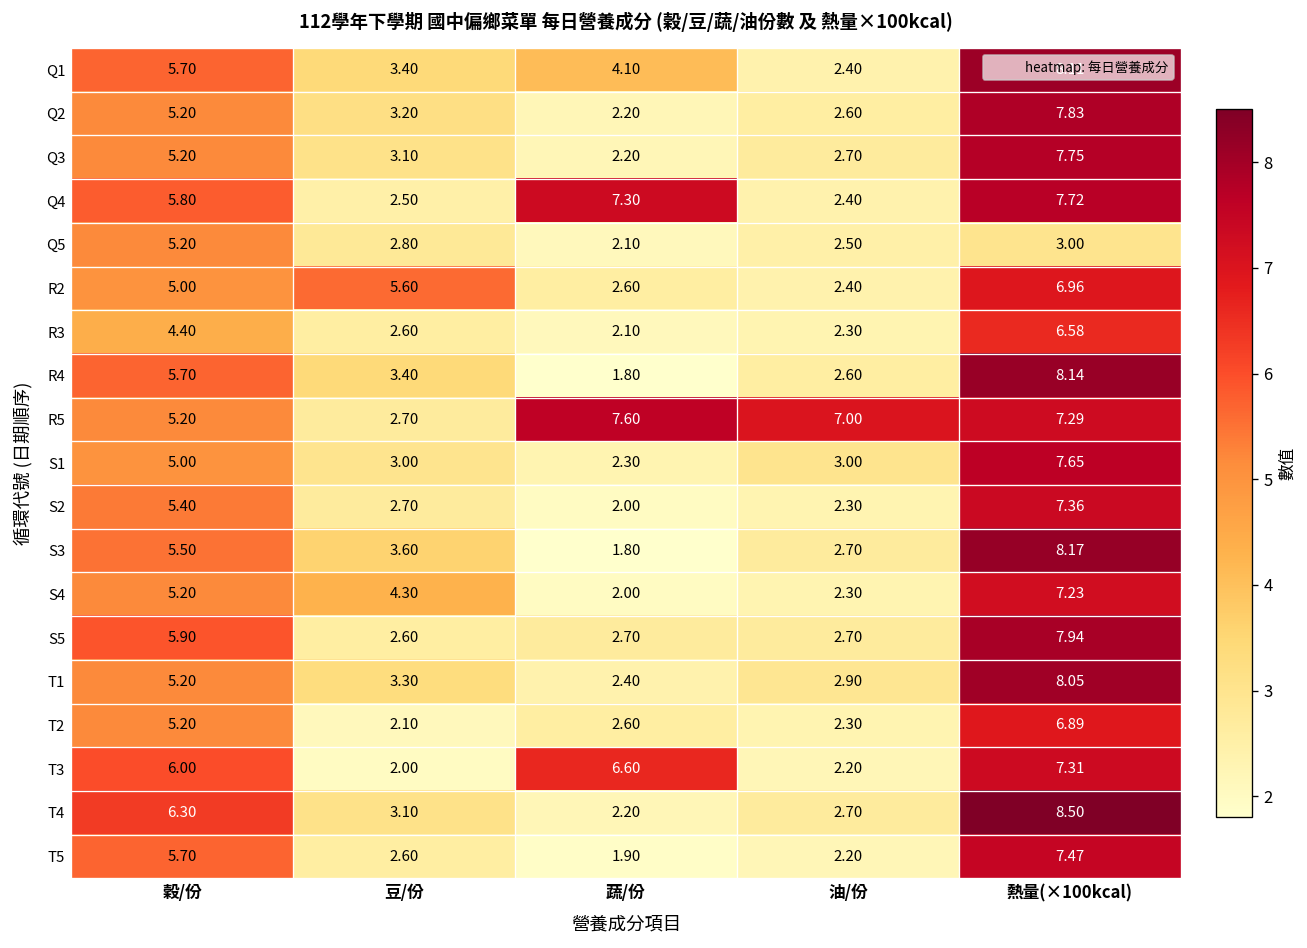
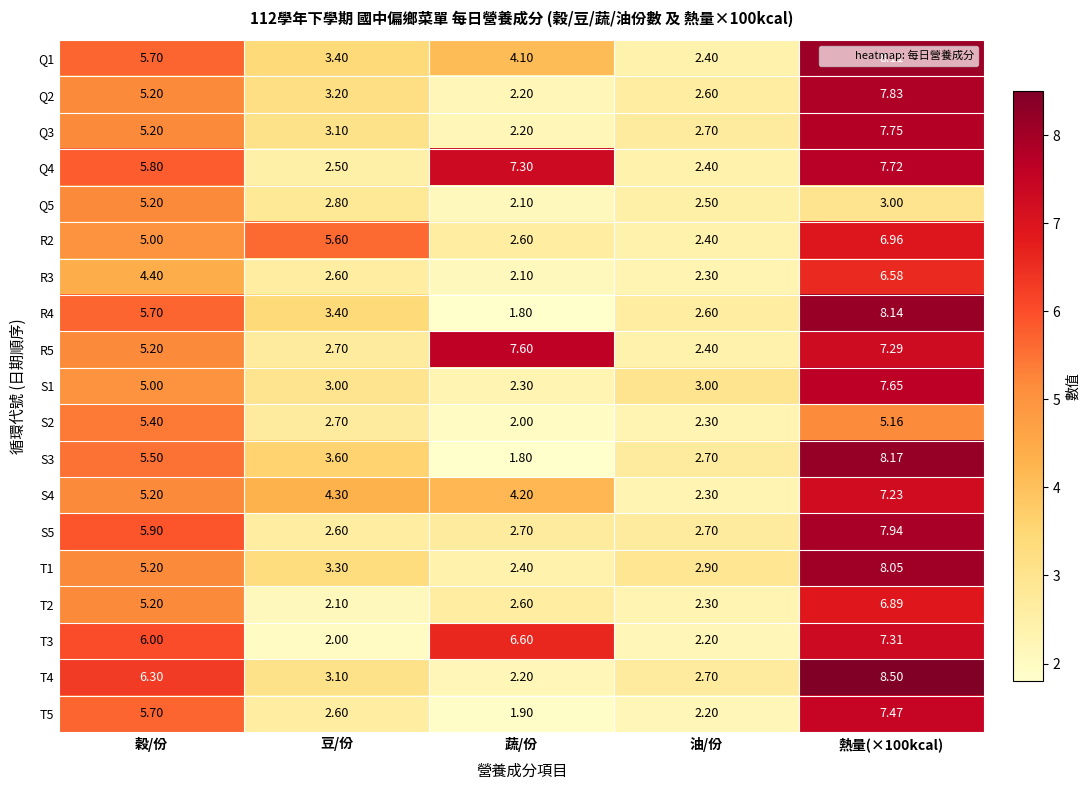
R5, 油/份: 7.00 -> 2.40
S2, 熱量(×100kcal): 7.36 -> 5.16
S4, 蔬/份: 2.00 -> 4.20
